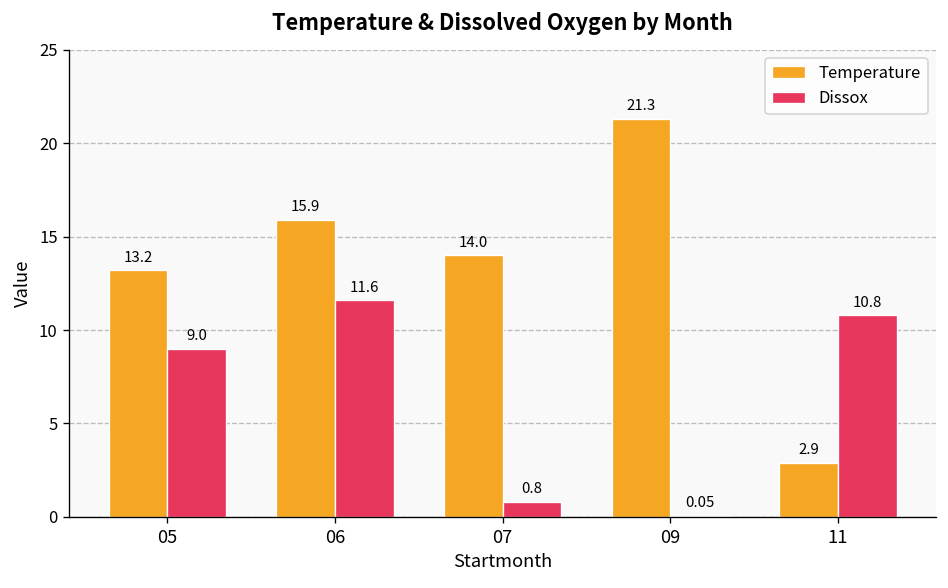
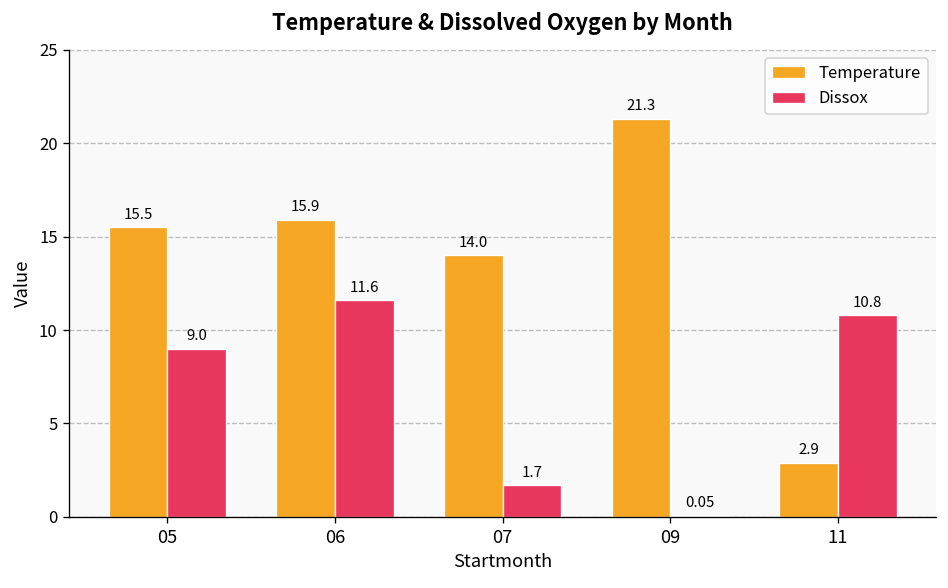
Temperature, 05: 13.2 -> 15.5
Dissox, 07: 0.8 -> 1.7
